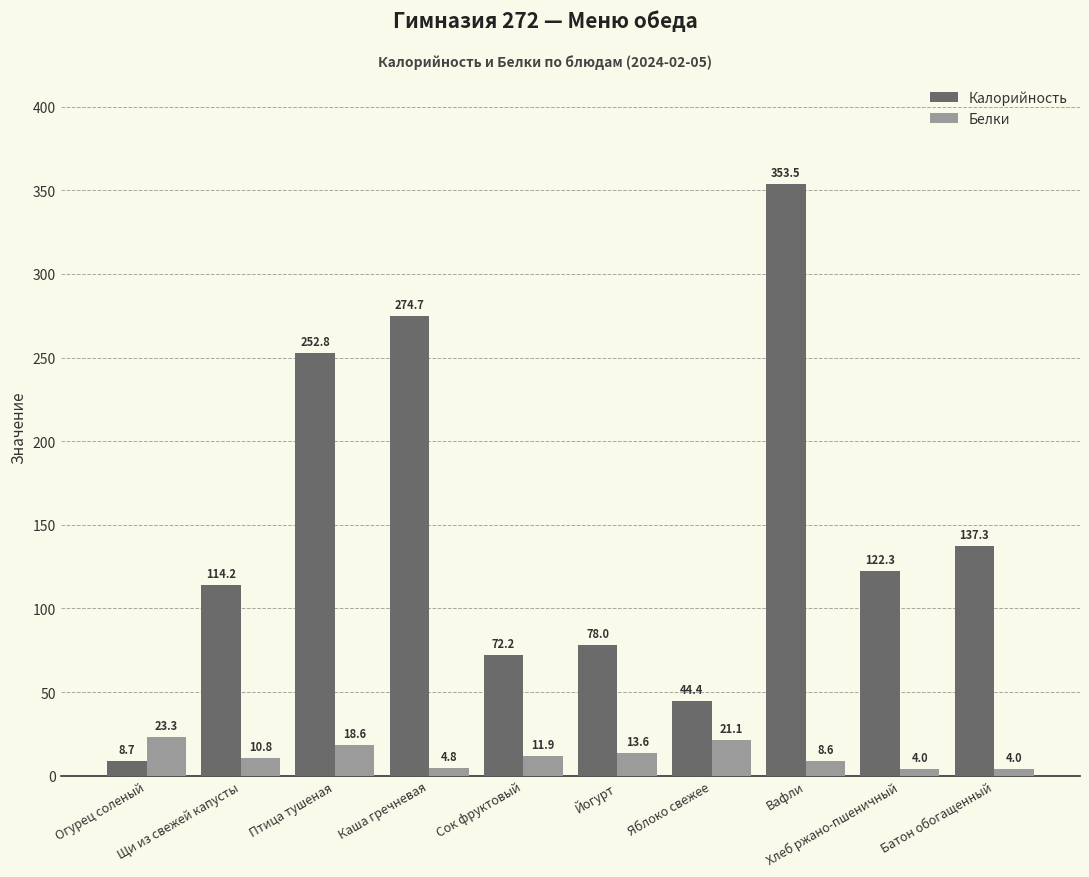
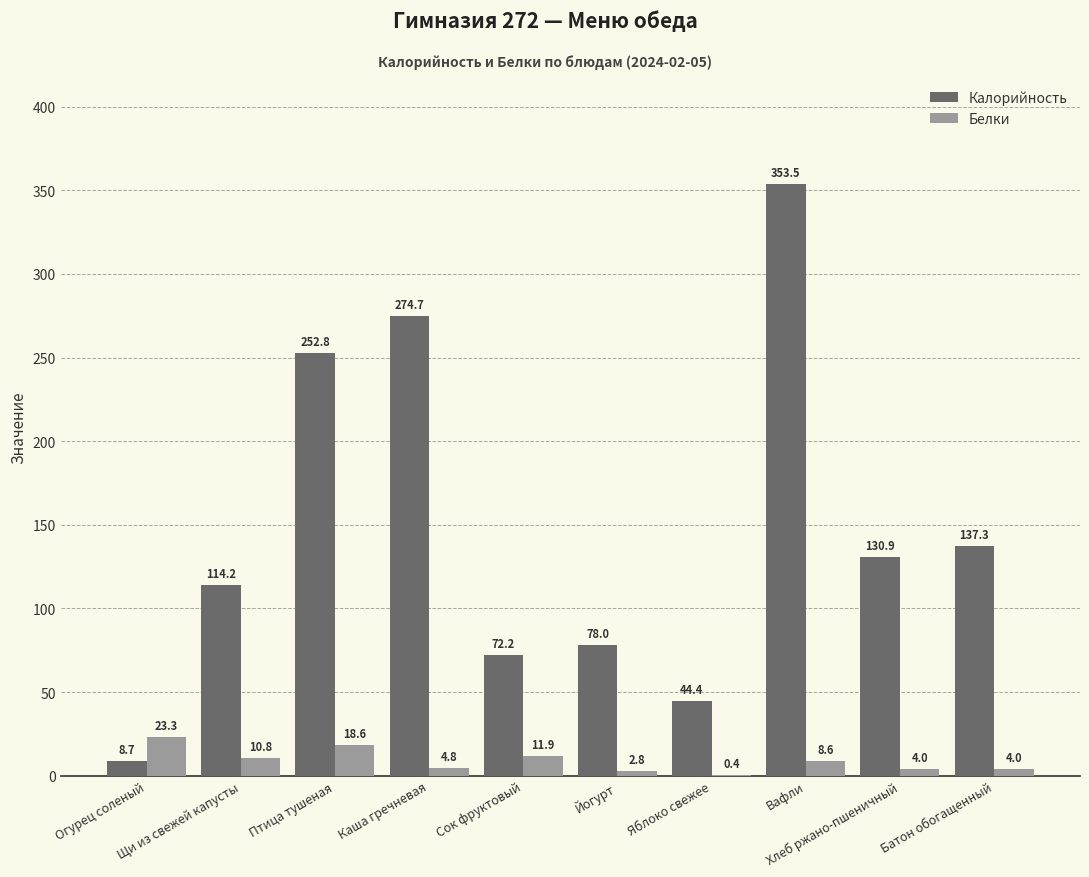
Белки, Йогурт: 13.6 -> 2.8
Белки, Яблоко свежее: 21.1 -> 0.4
Калорийность, Хлеб ржано-пшеничный: 122.3 -> 130.9
